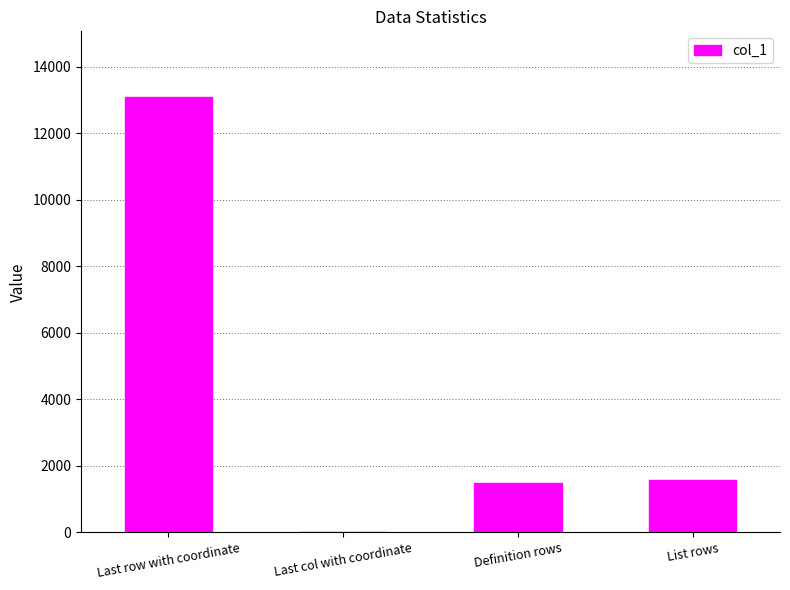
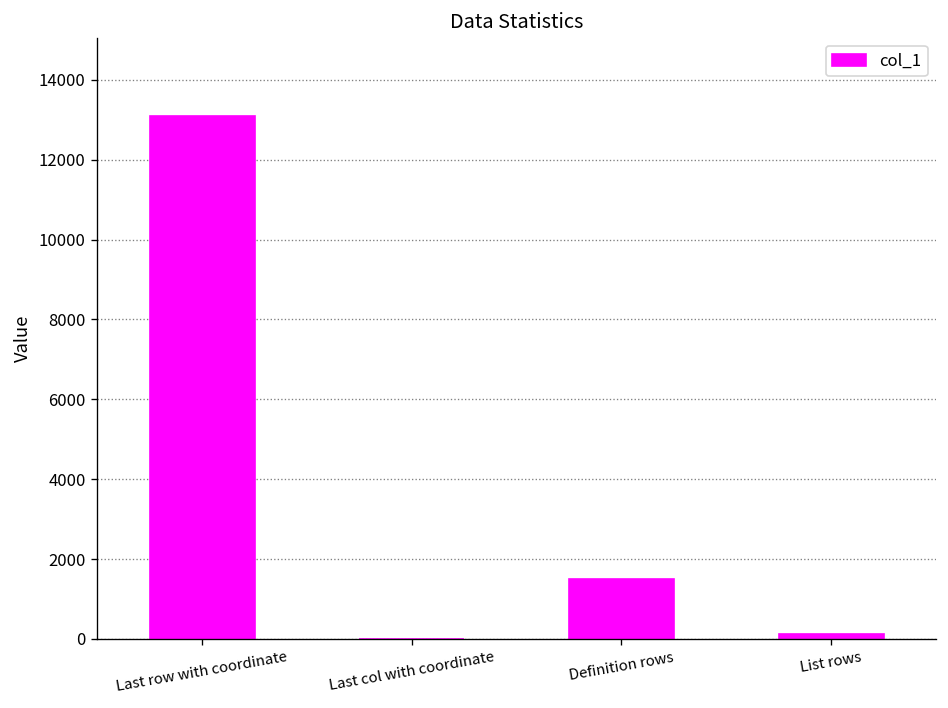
List rows: 1600 -> 100
